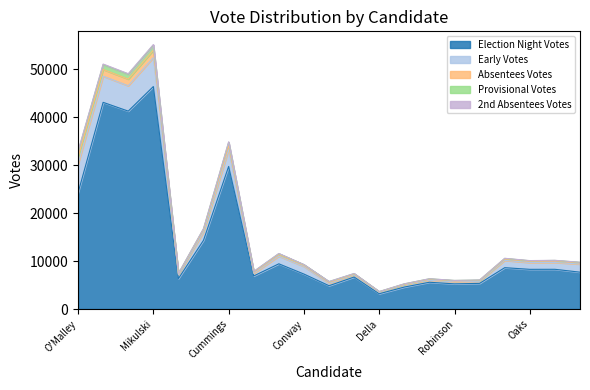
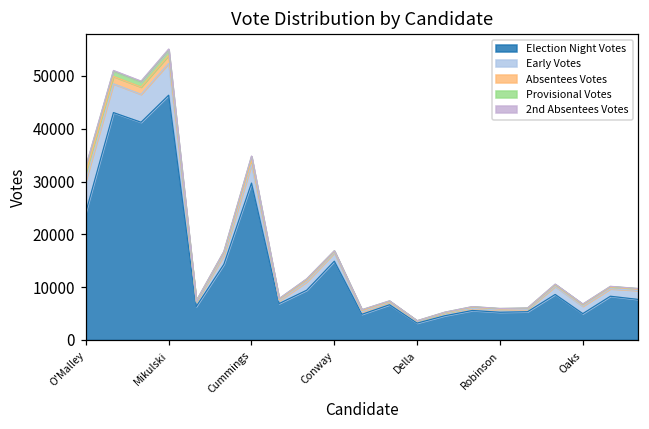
Election Night Votes, Conway: 7000 -> 15000
Election Night Votes, Oaks: 8000 -> 5000
